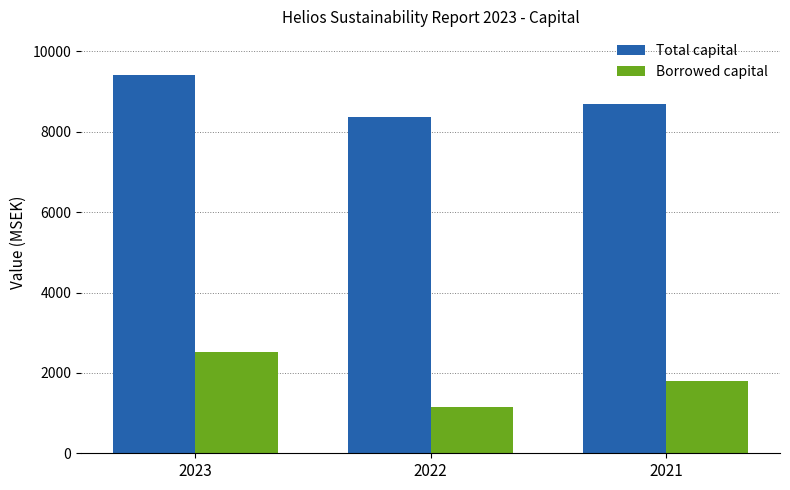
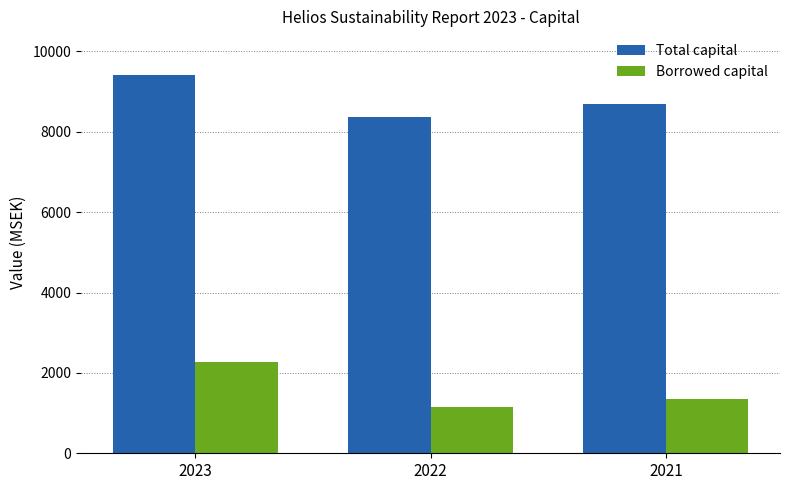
Borrowed capital, 2023: 2500 -> 2300
Borrowed capital, 2021: 1800 -> 1400
